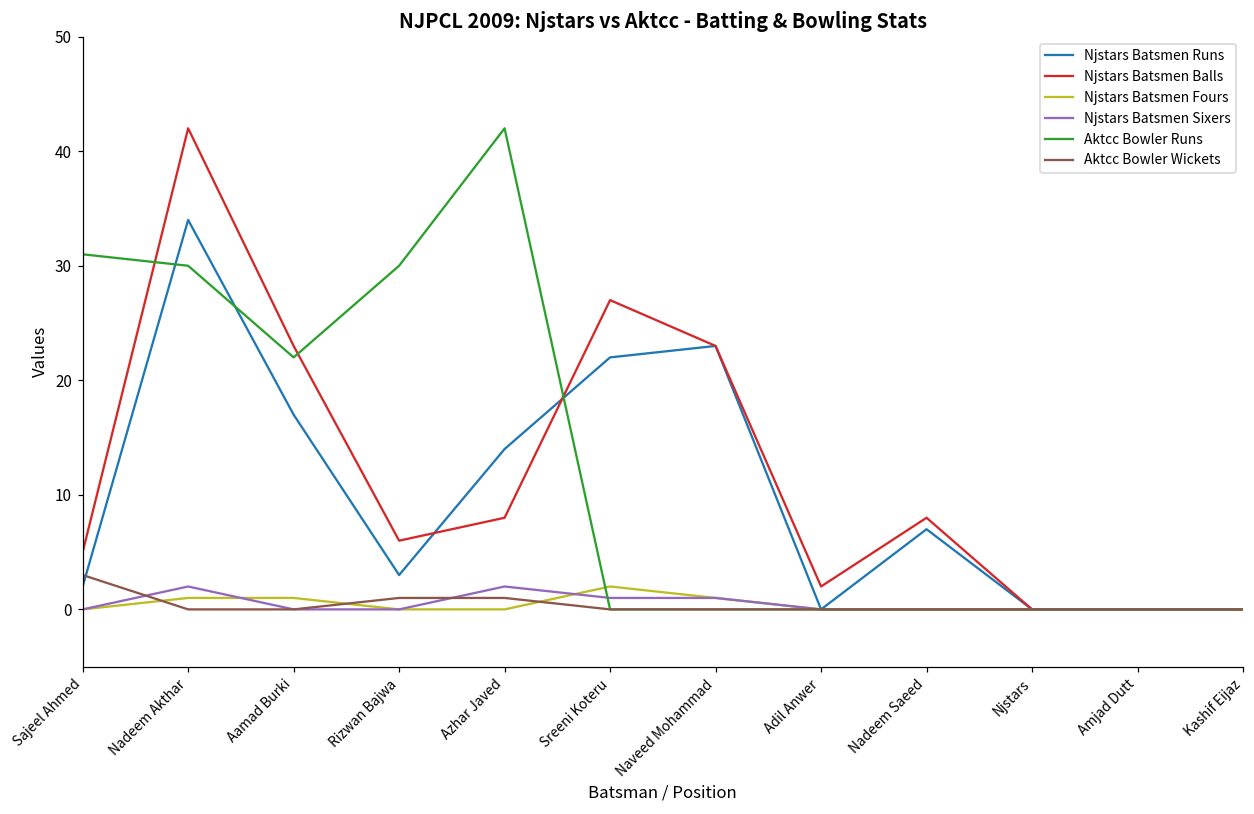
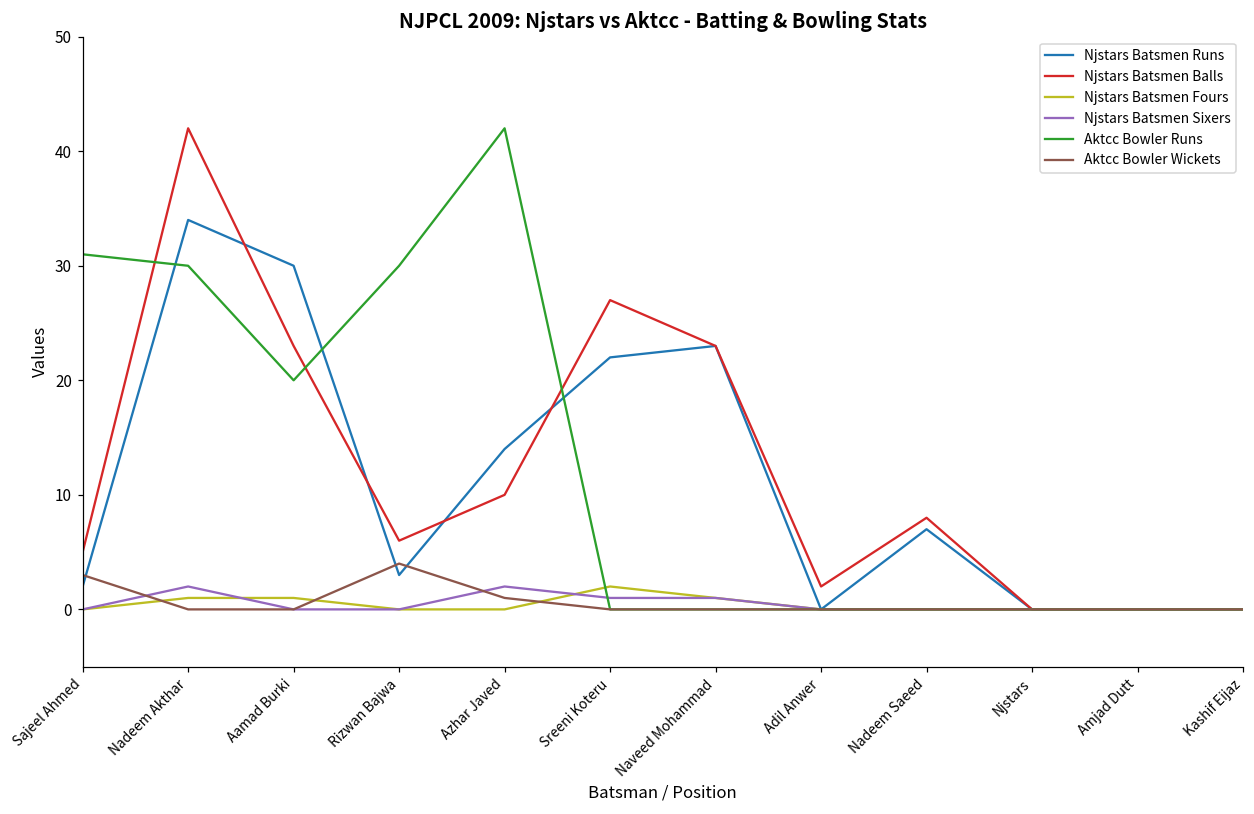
Njstars Batsmen Runs, Aamad Burki: 17 -> 30
Aktcc Bowler Runs, Aamad Burki: 22 -> 20
Aktcc Bowler Wickets, Rizwan Bajwa: 1 -> 4
Njstars Batsmen Balls, Azhar Javed: 8 -> 10
